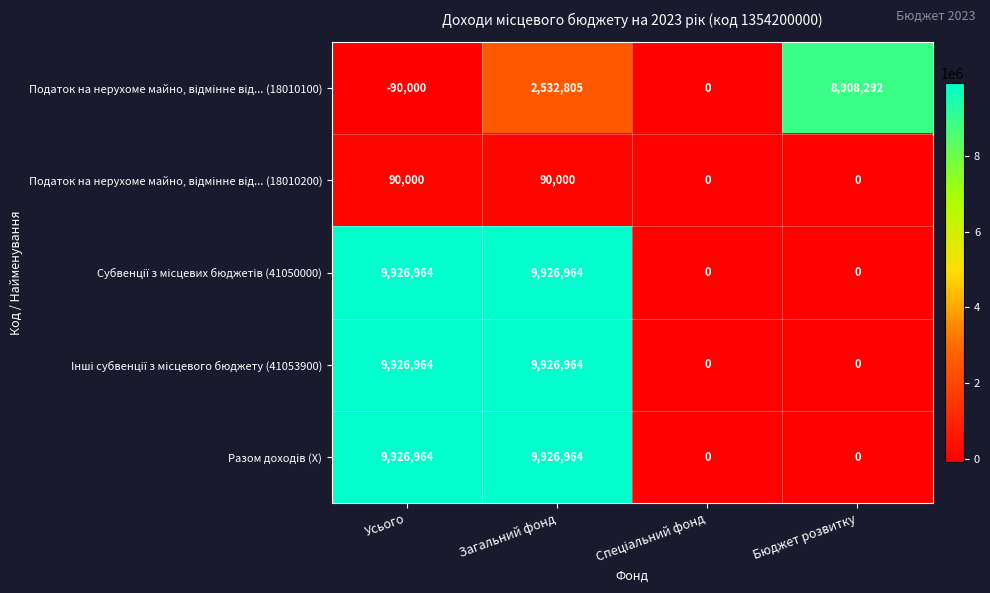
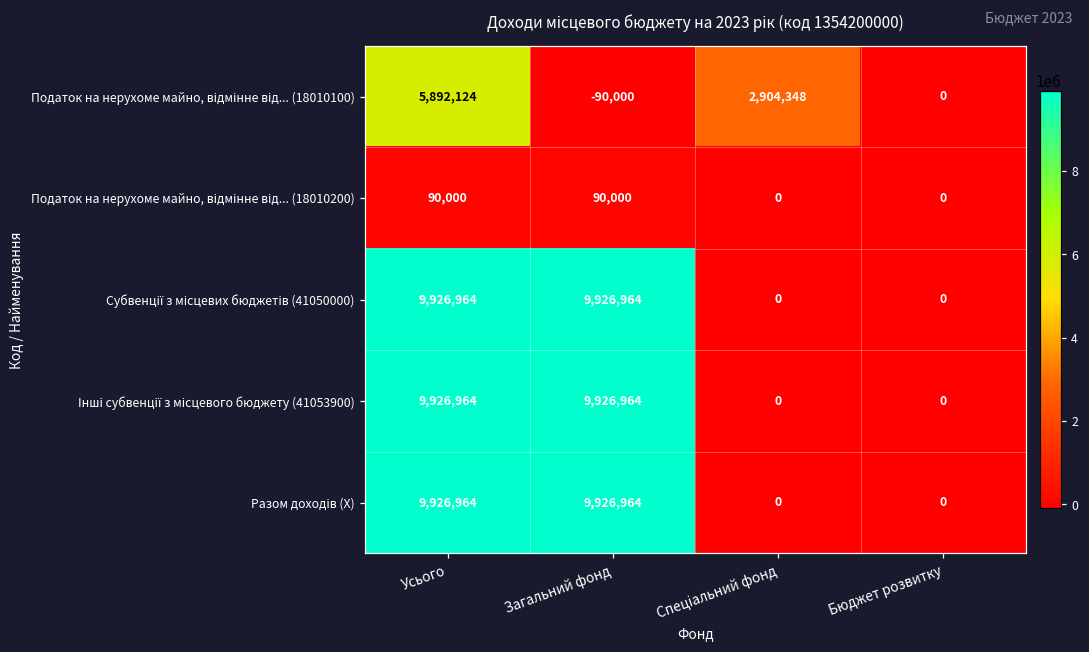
Податок на нерухоме майно, відмінне від... (18010100), Усього: -90,000 -> 5,892,124
Податок на нерухоме майно, відмінне від... (18010100), Загальний фонд: 2,532,805 -> -90,000
Податок на нерухоме майно, відмінне від... (18010100), Спеціальний фонд: 0 -> 2,904,348
Податок на нерухоме майно, відмінне від... (18010100), Бюджет розвитку: 8,908,292 -> 0
